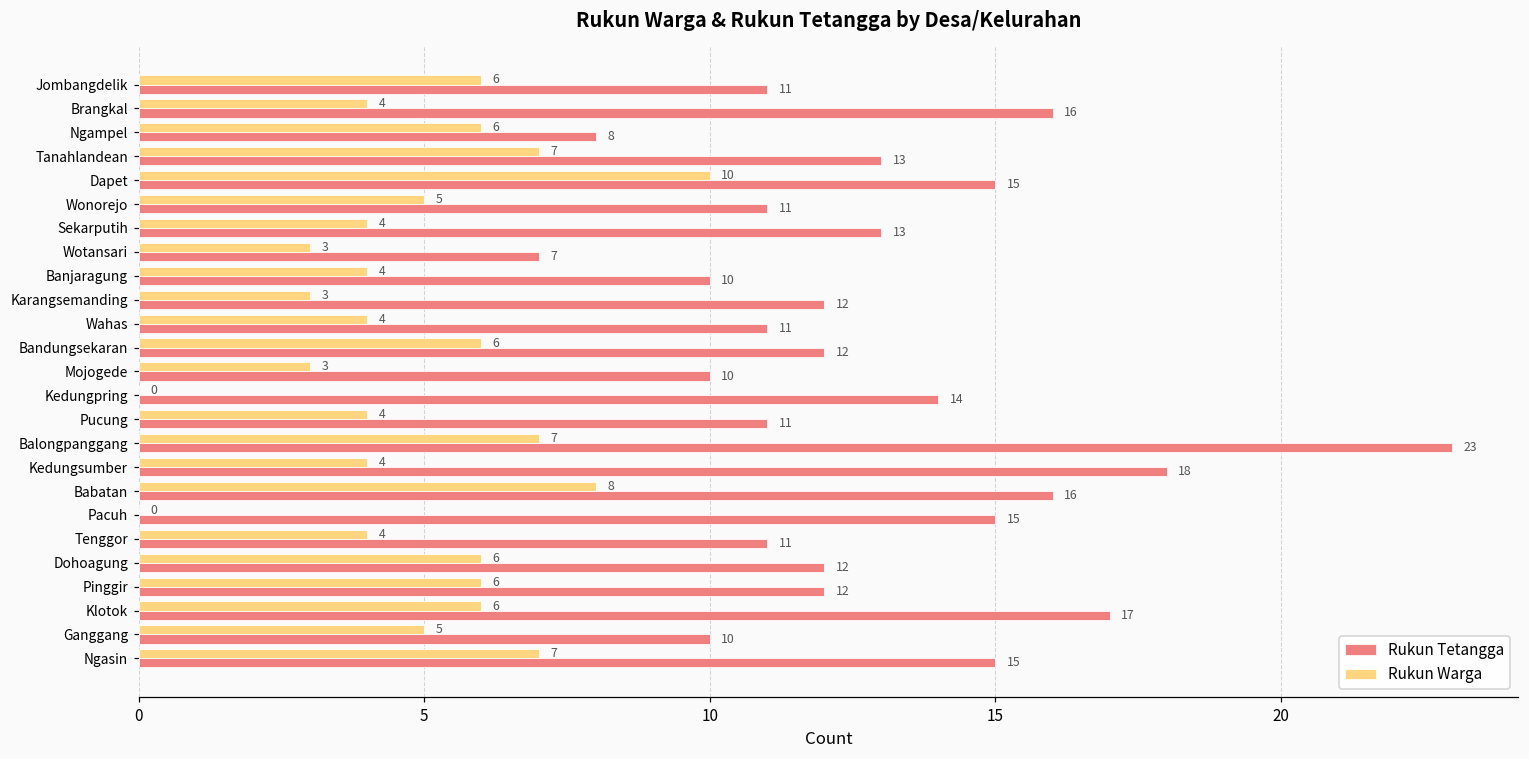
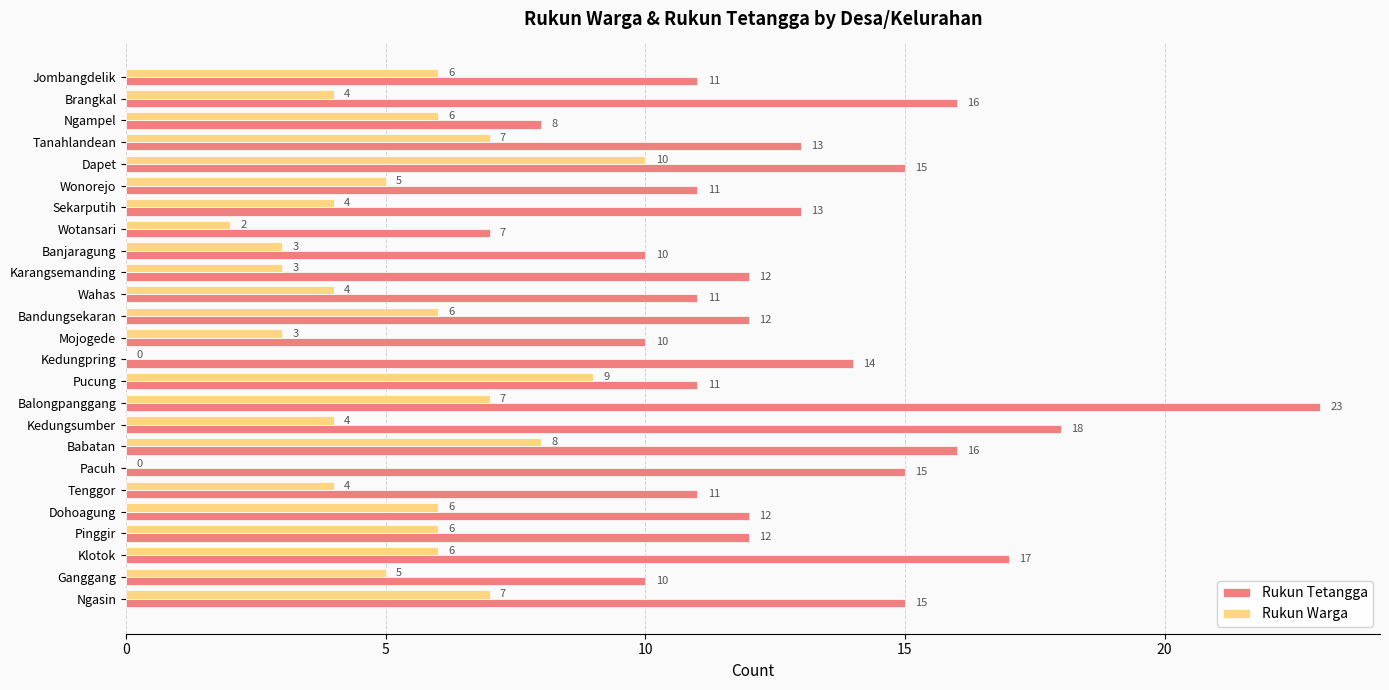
Rukun Warga, Wotansari: 3 -> 2
Rukun Warga, Banjaragung: 4 -> 3
Rukun Warga, Pucung: 4 -> 9
